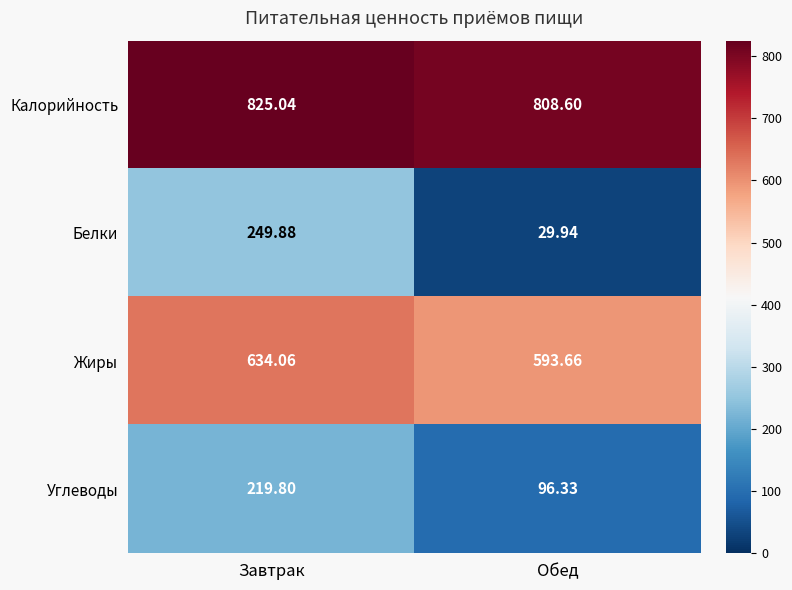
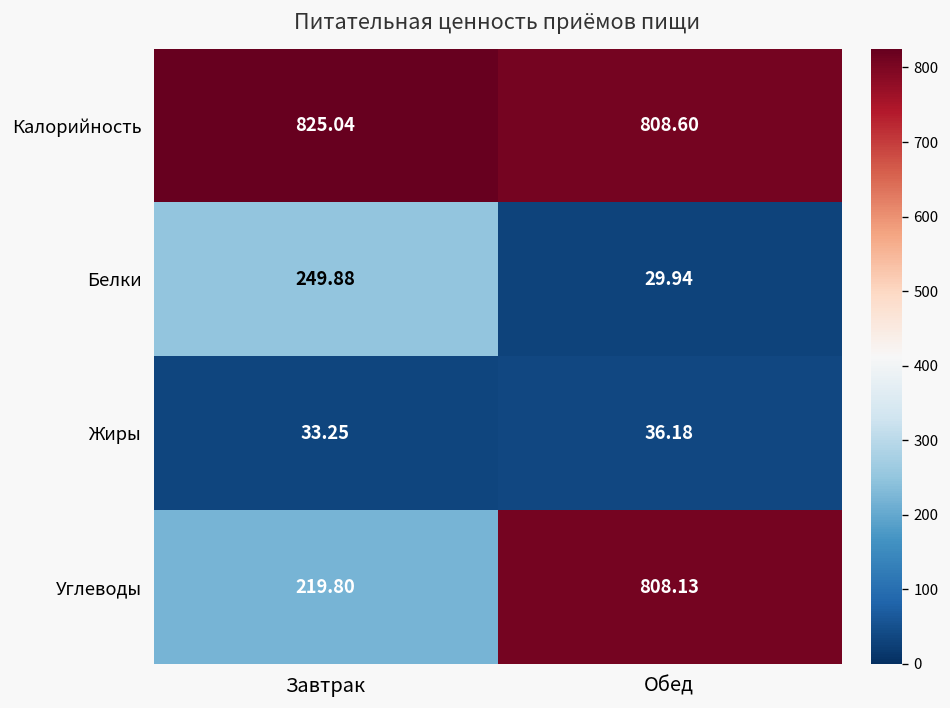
Жиры, Завтрак: 634.06 -> 33.25
Жиры, Обед: 593.66 -> 36.18
Углеводы, Обед: 96.33 -> 808.13
